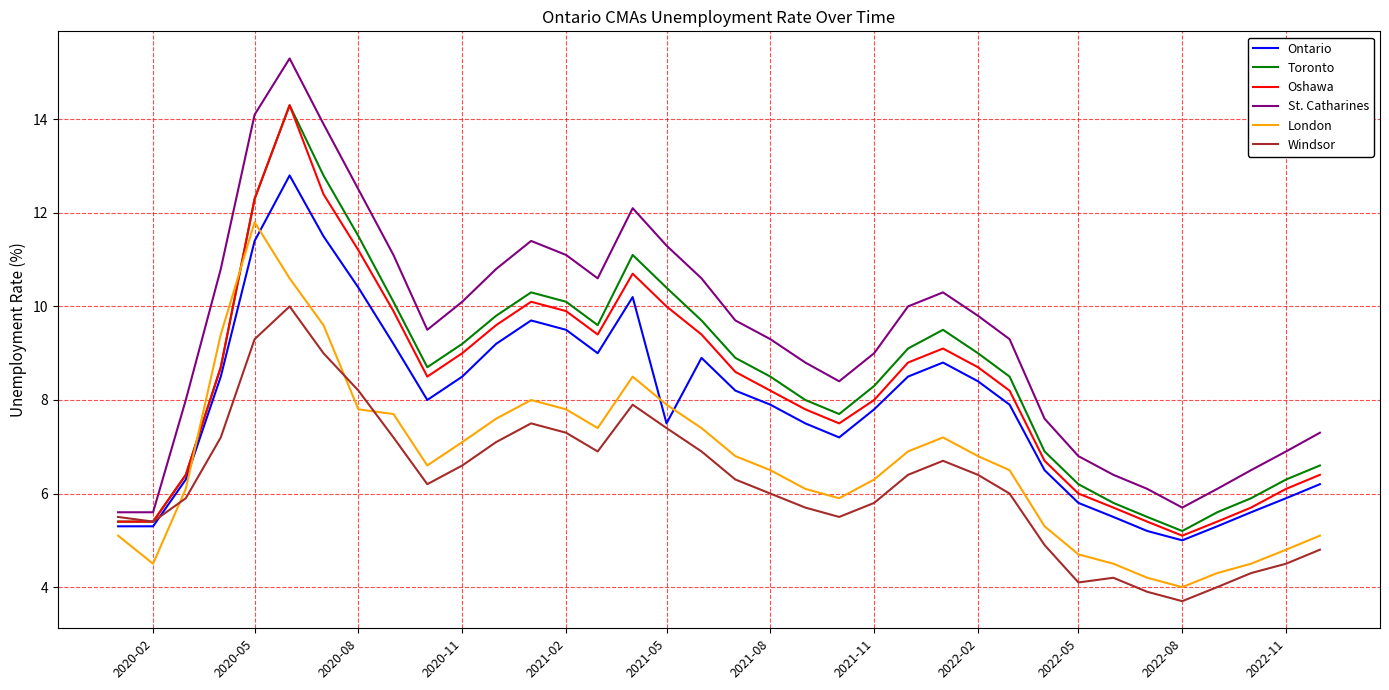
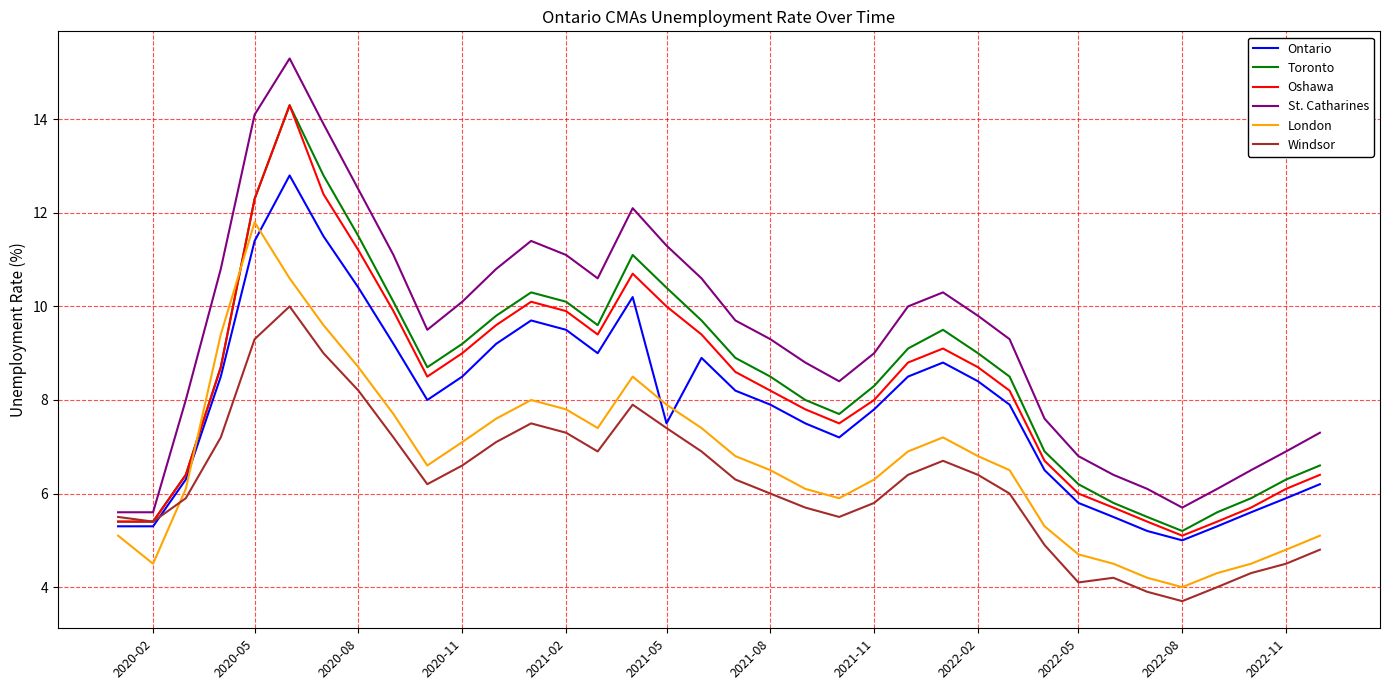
London, 2020-08: 7.8 -> 8.7
